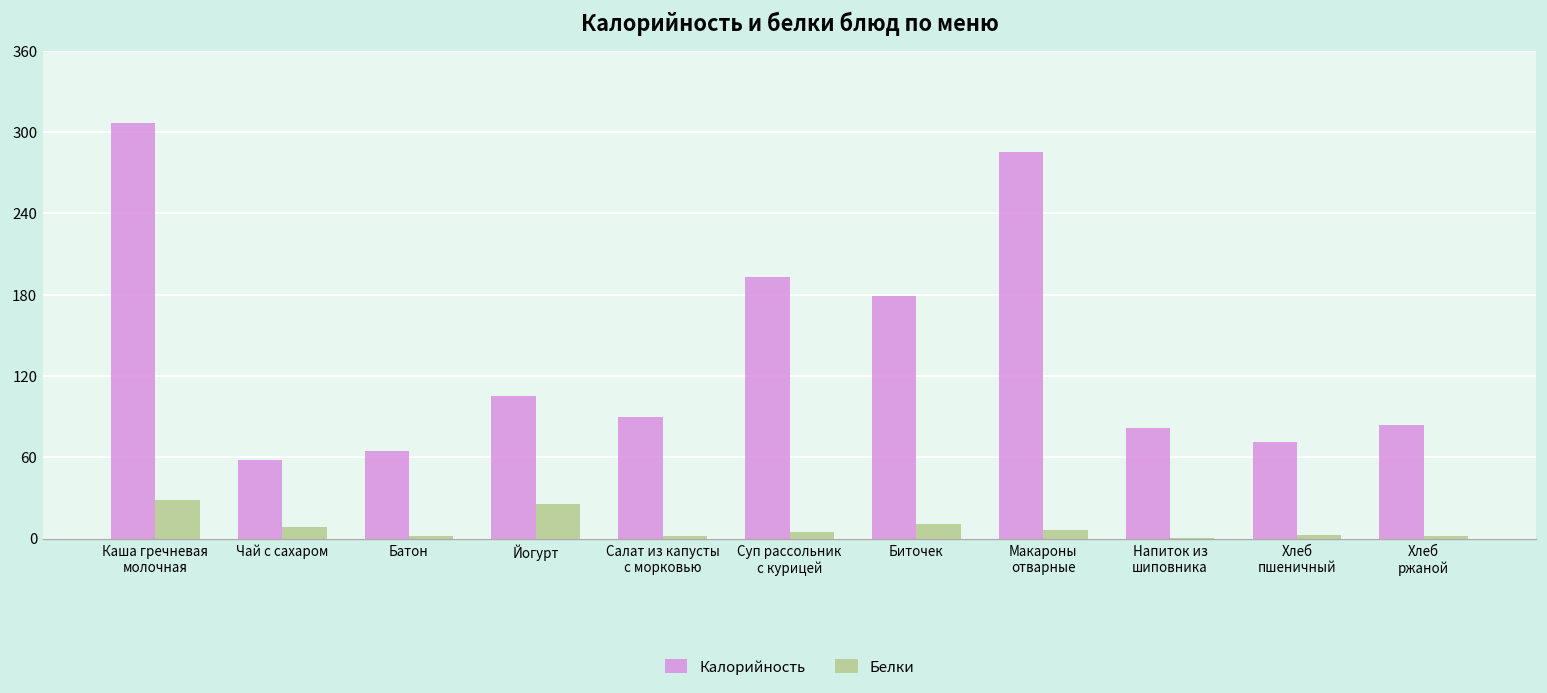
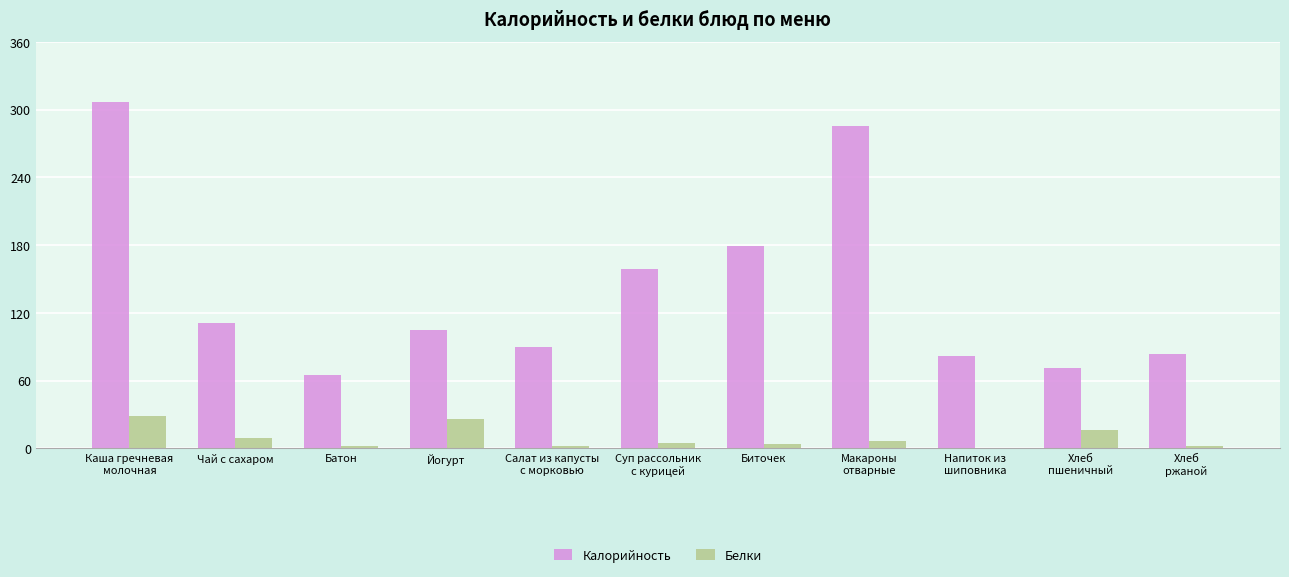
Калорийность, Чай с сахаром: 58 -> 111
Калорийность, Суп рассольник с курицей: 193 -> 159
Белки, Биточек: 11 -> 4
Белки, Хлеб пшеничный: 2 -> 17
